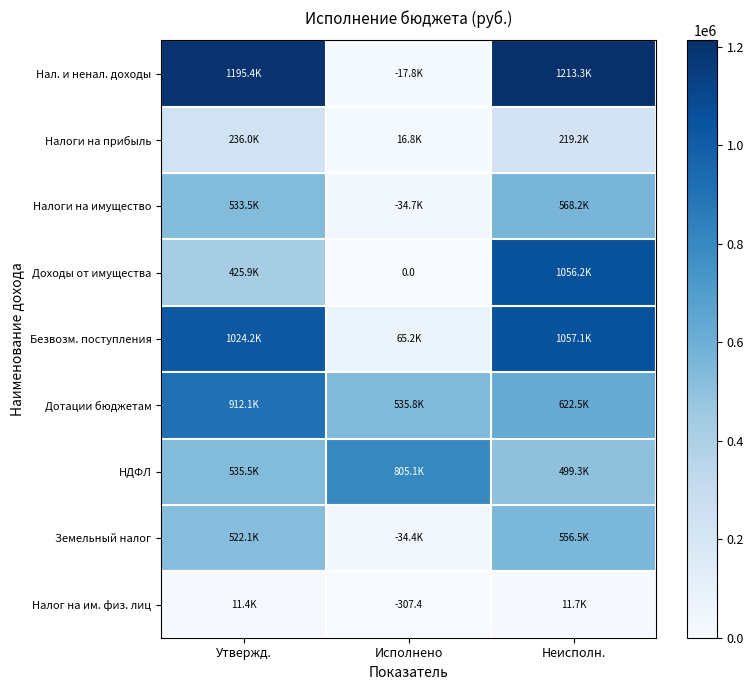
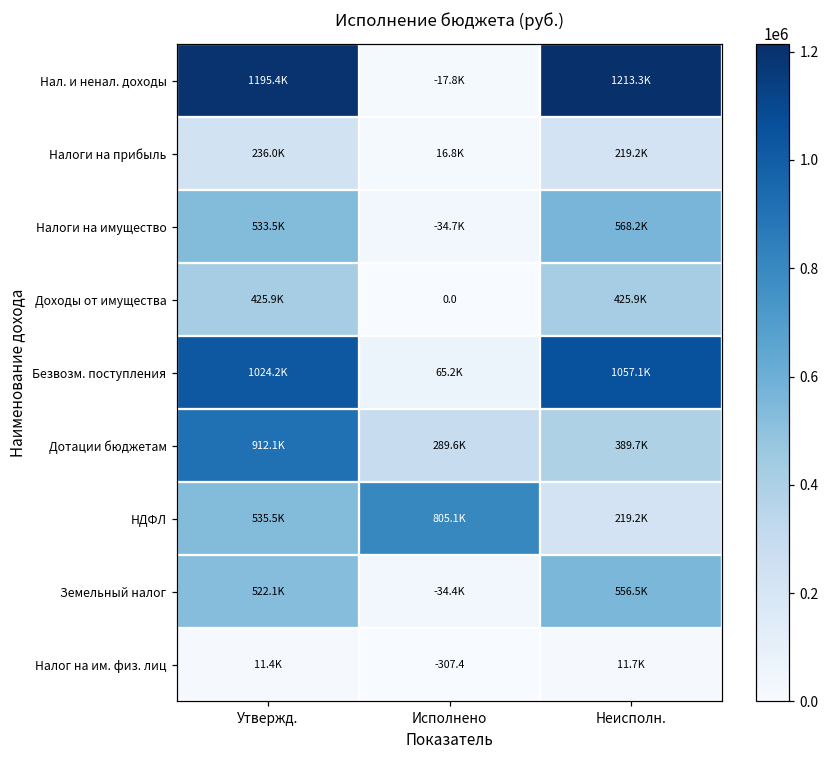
Доходы от имущества, Неисполн.: 1056.2K -> 425.9K
Дотации бюджетам, Исполнено: 535.8K -> 289.6K
Дотации бюджетам, Неисполн.: 622.5K -> 389.7K
НДФЛ, Неисполн.: 499.3K -> 219.2K
